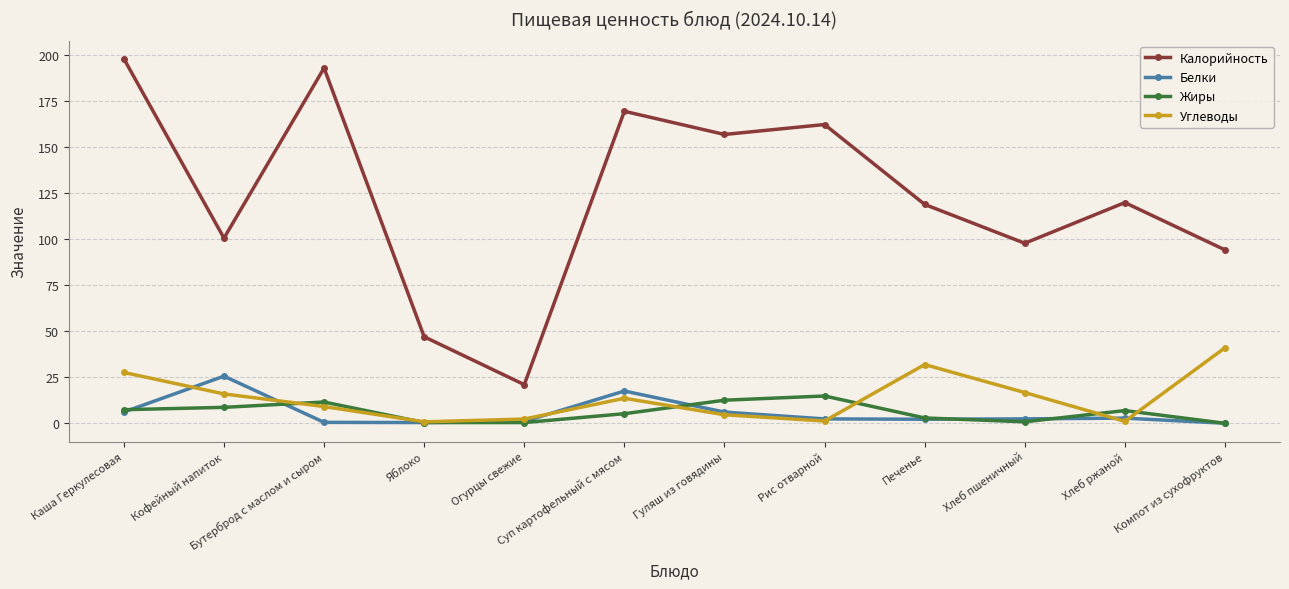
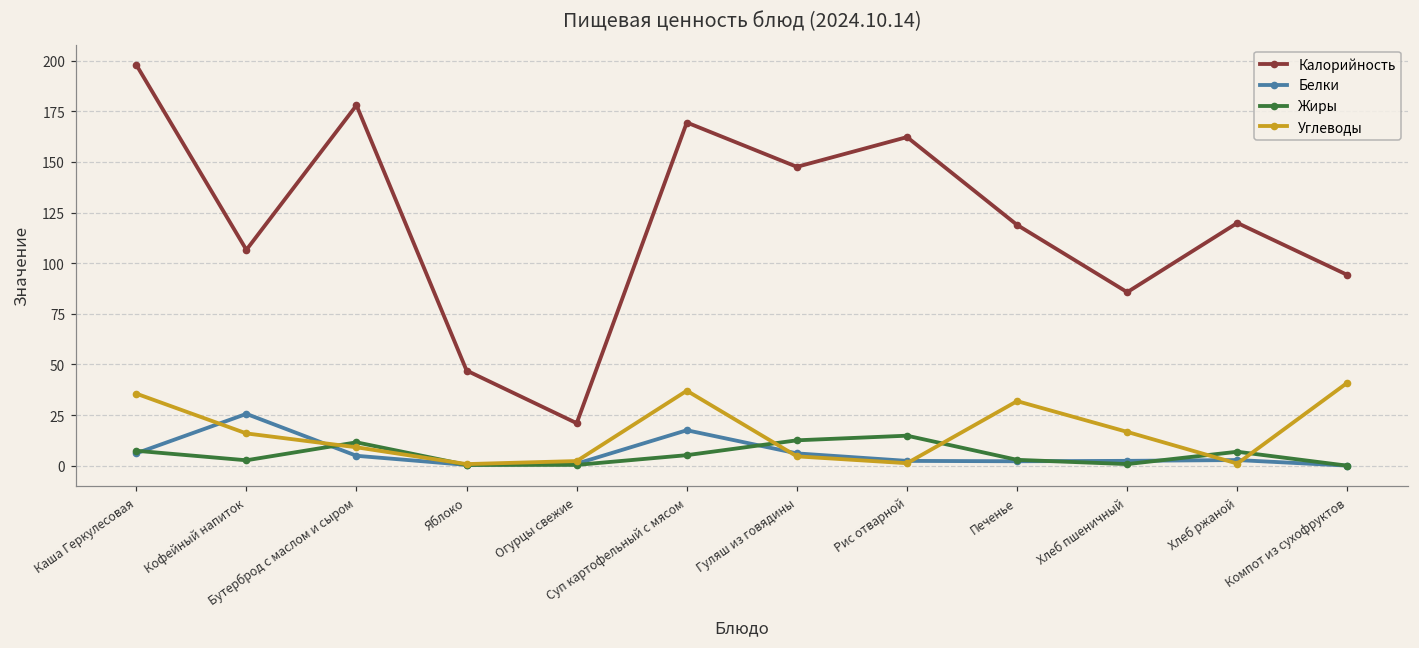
Углеводы, Каша Геркулесовая: 28 -> 36
Калорийность, Кофейный напиток: 101 -> 107
Жиры, Кофейный напиток: 9 -> 3
Калорийность, Бутерброд с маслом и сыром: 193 -> 178
Белки, Бутерброд с маслом и сыром: 1 -> 5
Углеводы, Суп картофельный с мясом: 14 -> 37
Калорийность, Гуляш из говядины: 157 -> 148
Калорийность, Хлеб пшеничный: 98 -> 86
